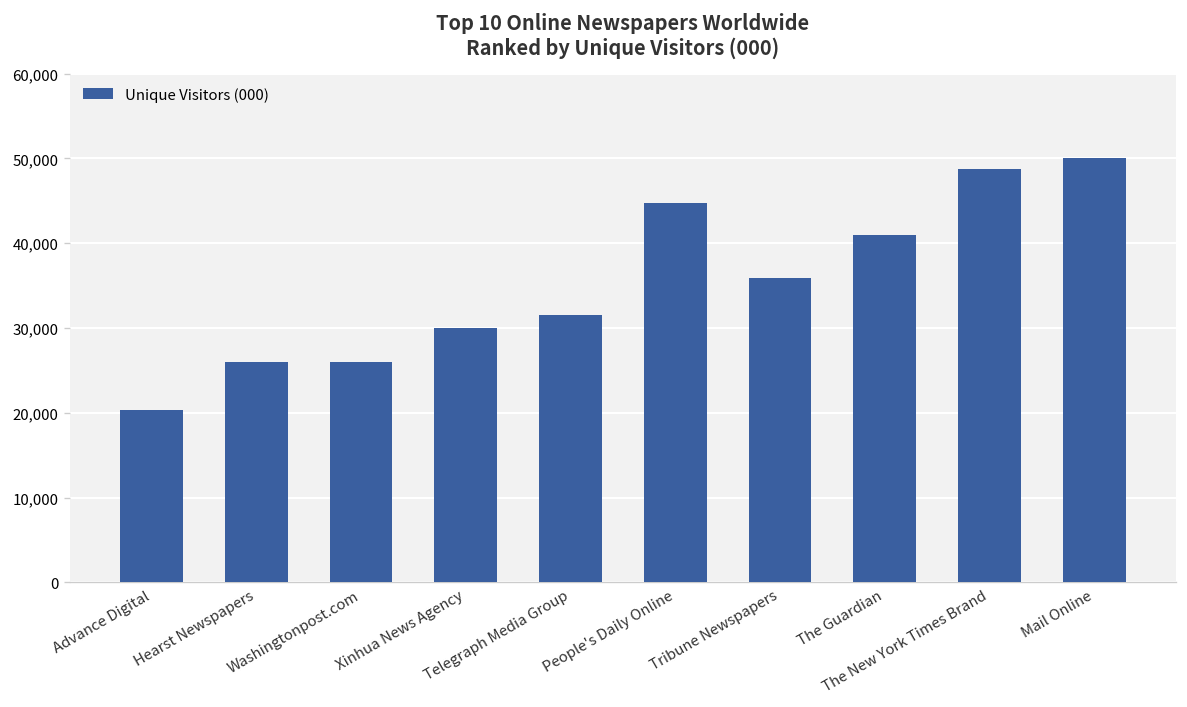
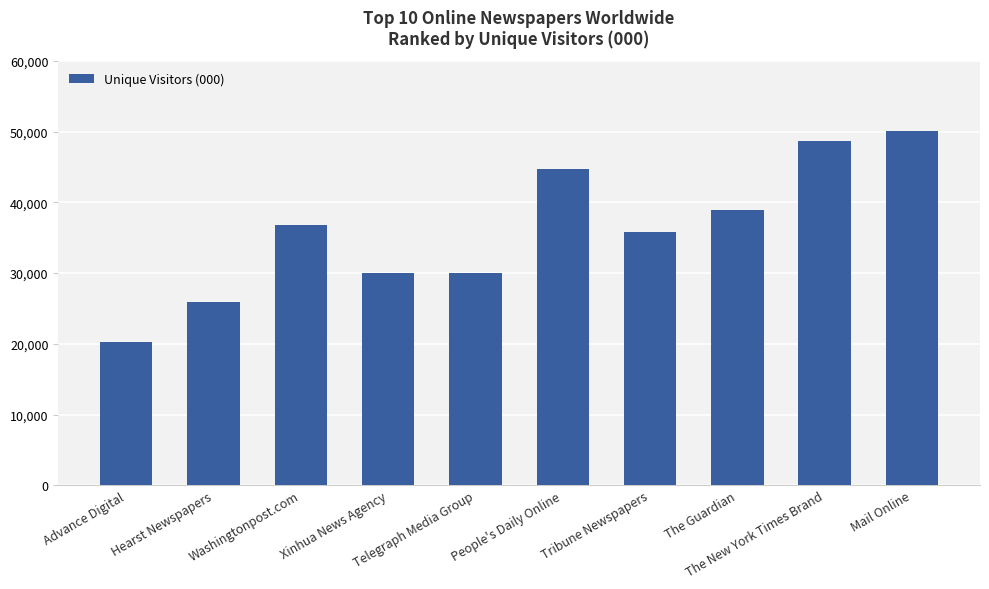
Washingtonpost.com: 26,000 -> 37,000
Telegraph Media Group: 32,000 -> 30,000
The Guardian: 41,000 -> 39,000
